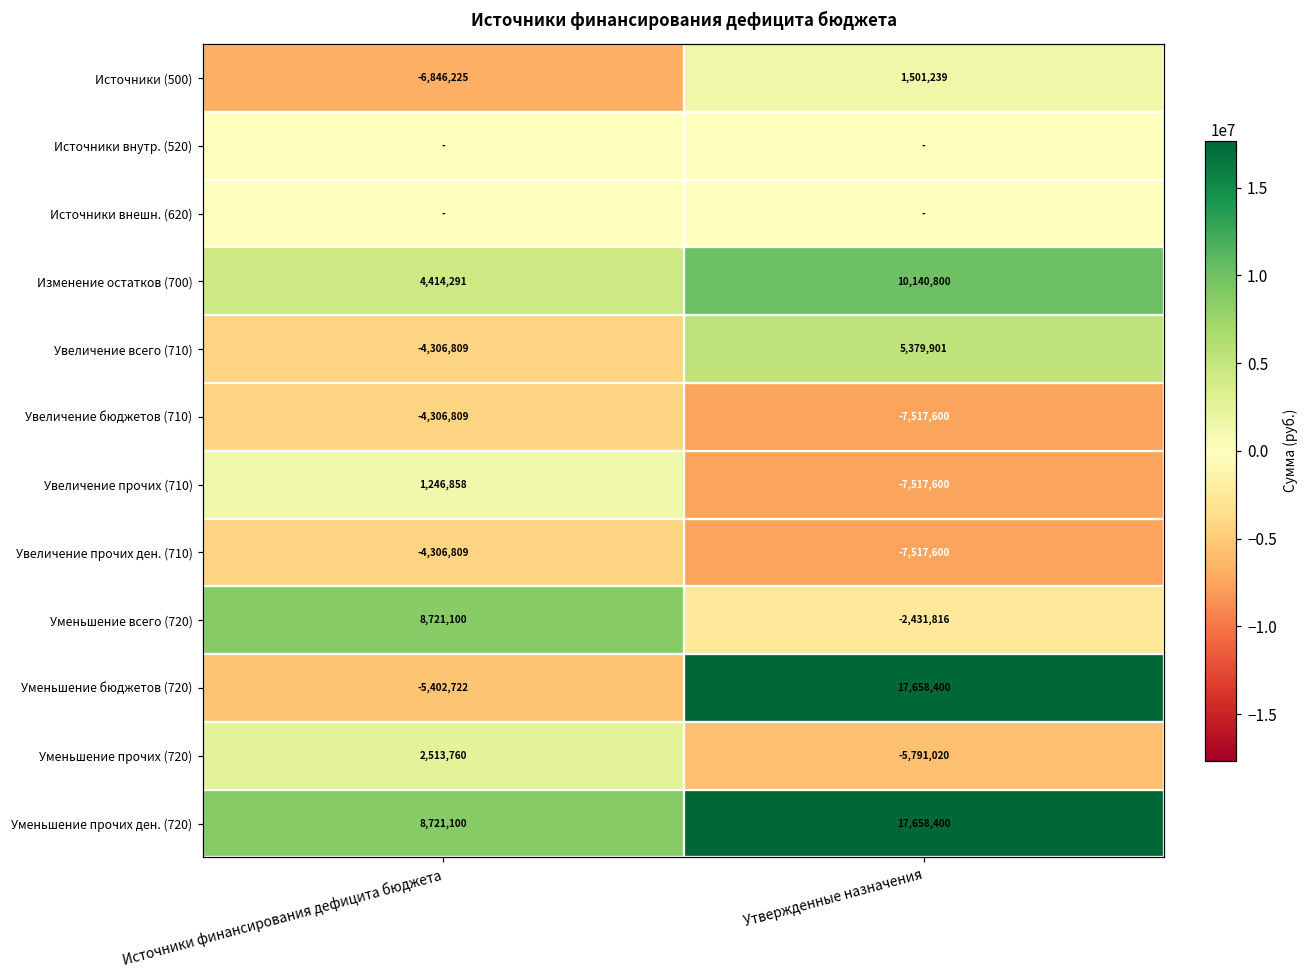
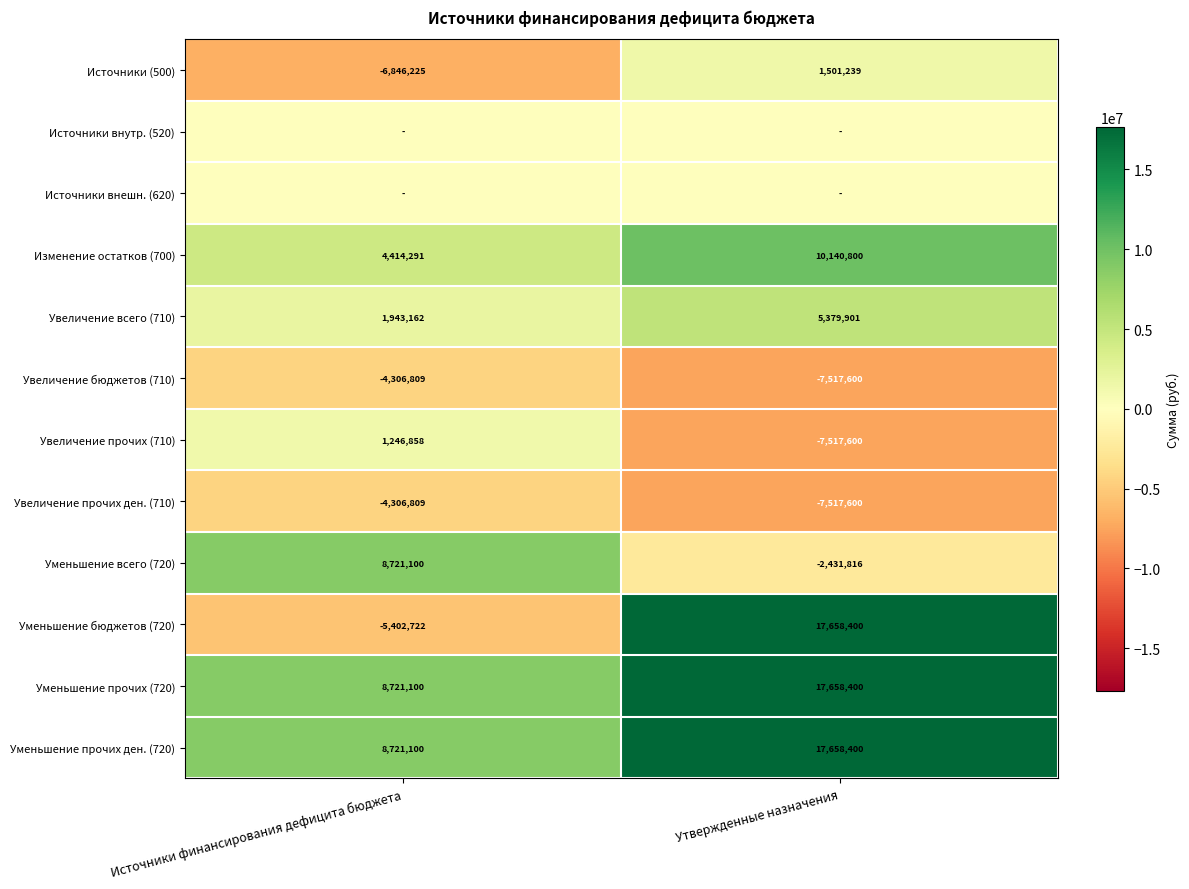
Увеличение всего (710), Источники финансирования дефицита бюджета: -4,306,809 -> 1,943,162
Уменьшение прочих (720), Источники финансирования дефицита бюджета: 2,513,760 -> 8,721,100
Уменьшение прочих (720), Утвержденные назначения: -5,791,020 -> 17,658,400
